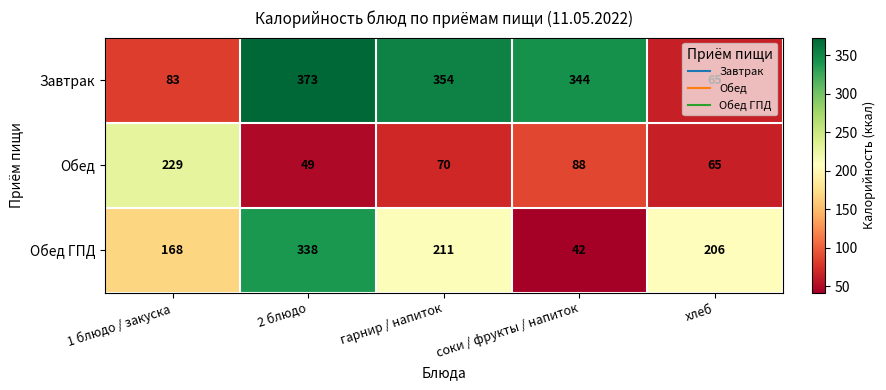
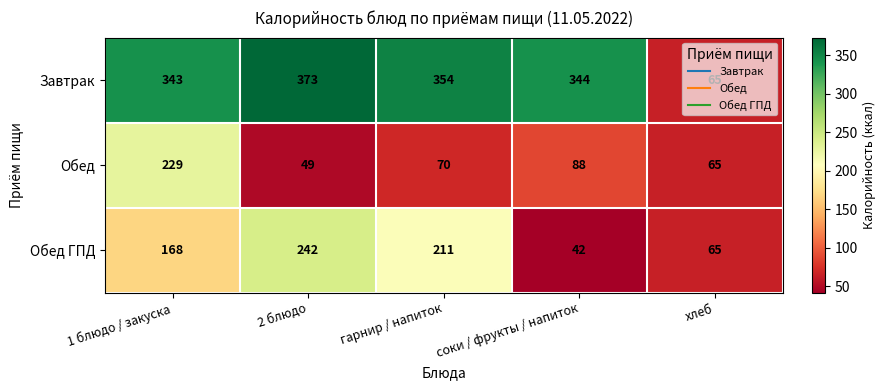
Завтрак, 1 блюдо / закуска: 83 -> 343
Обед ГПД, 2 блюдо: 338 -> 242
Обед ГПД, хлеб: 206 -> 65
